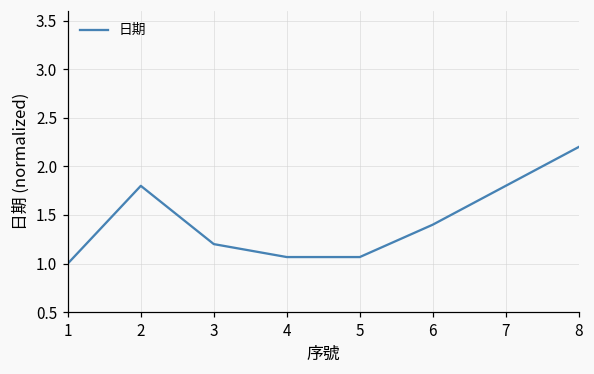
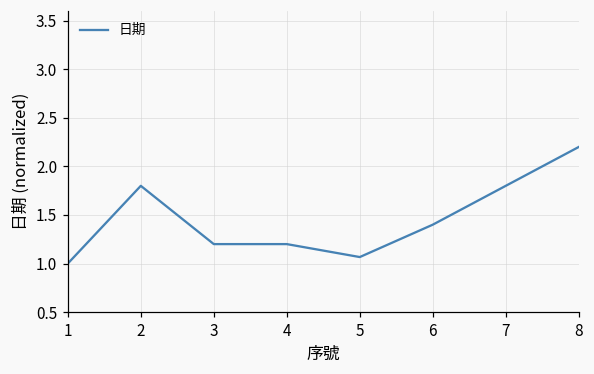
4: 1.1 -> 1.2
